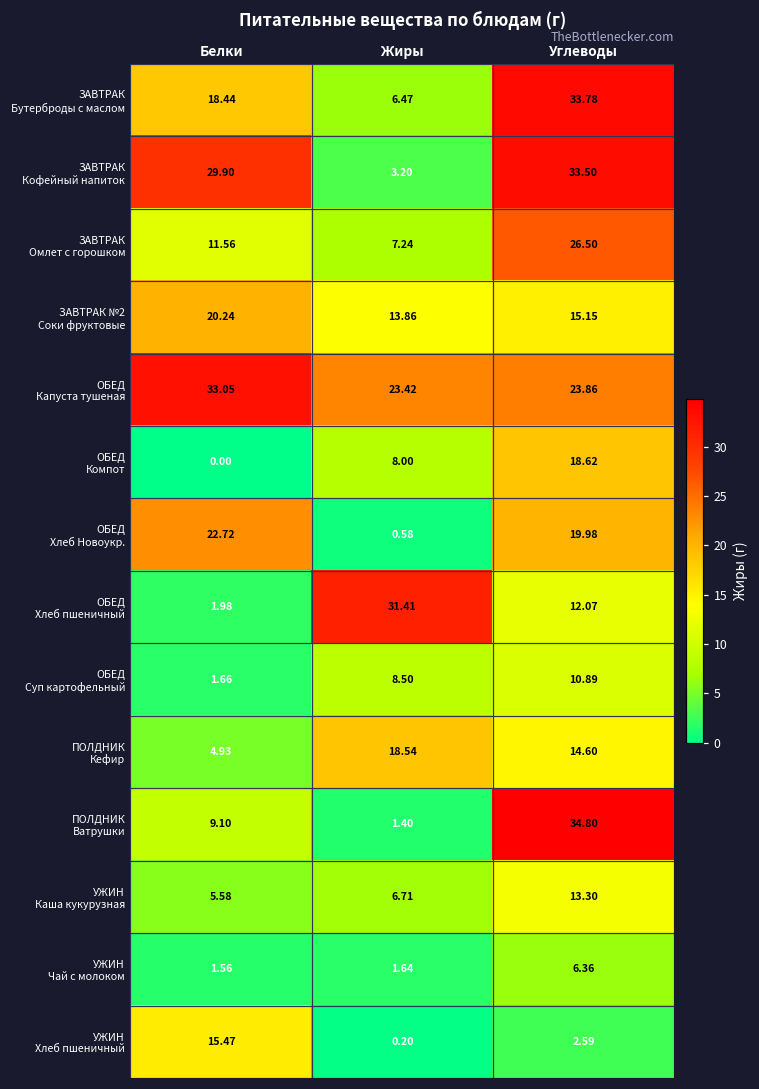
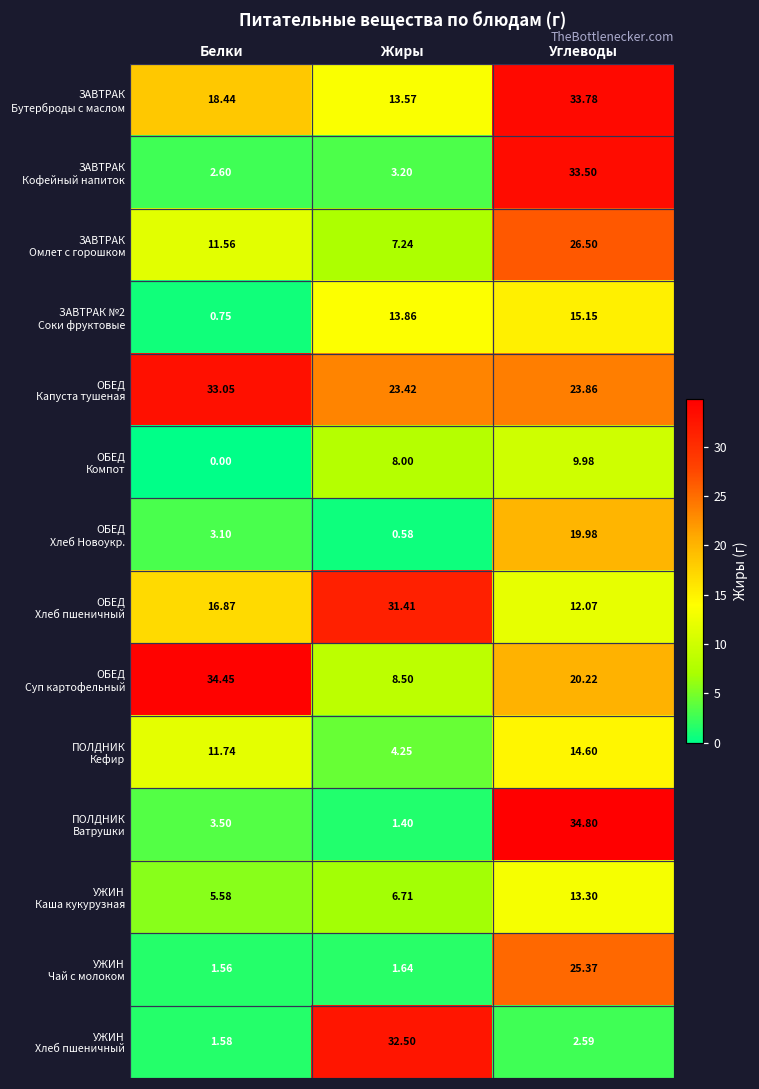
ЗАВТРАК Бутерброды с маслом, Жиры: 6.47 -> 13.57
ЗАВТРАК Кофейный напиток, Белки: 29.90 -> 2.60
ЗАВТРАК №2 Соки фруктовые, Белки: 20.24 -> 0.75
ОБЕД Компот, Углеводы: 18.62 -> 9.98
ОБЕД Хлеб Новоукр., Белки: 22.72 -> 3.10
ОБЕД Хлеб пшеничный, Белки: 1.98 -> 16.87
ОБЕД Суп картофельный, Белки: 1.66 -> 34.45
ОБЕД Суп картофельный, Углеводы: 10.89 -> 20.22
ПОЛДНИК Кефир, Белки: 4.93 -> 11.74
ПОЛДНИК Кефир, Жиры: 18.54 -> 4.25
ПОЛДНИК Ватрушки, Белки: 9.10 -> 3.50
УЖИН Чай с молоком, Углеводы: 6.36 -> 25.37
УЖИН Хлеб пшеничный, Белки: 15.47 -> 1.58
УЖИН Хлеб пшеничный, Жиры: 0.20 -> 32.50
